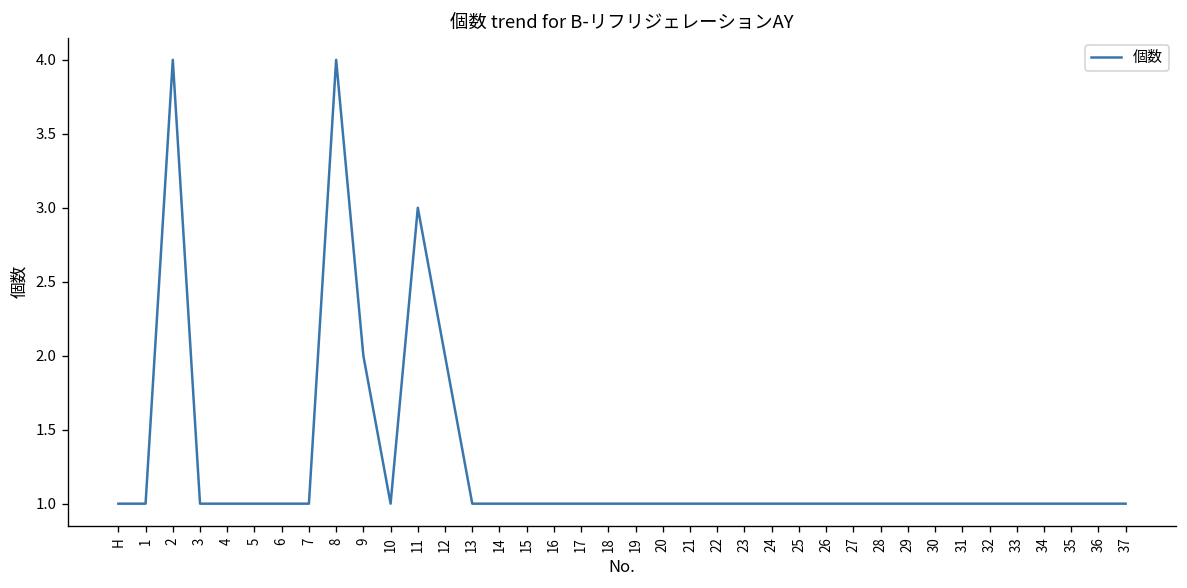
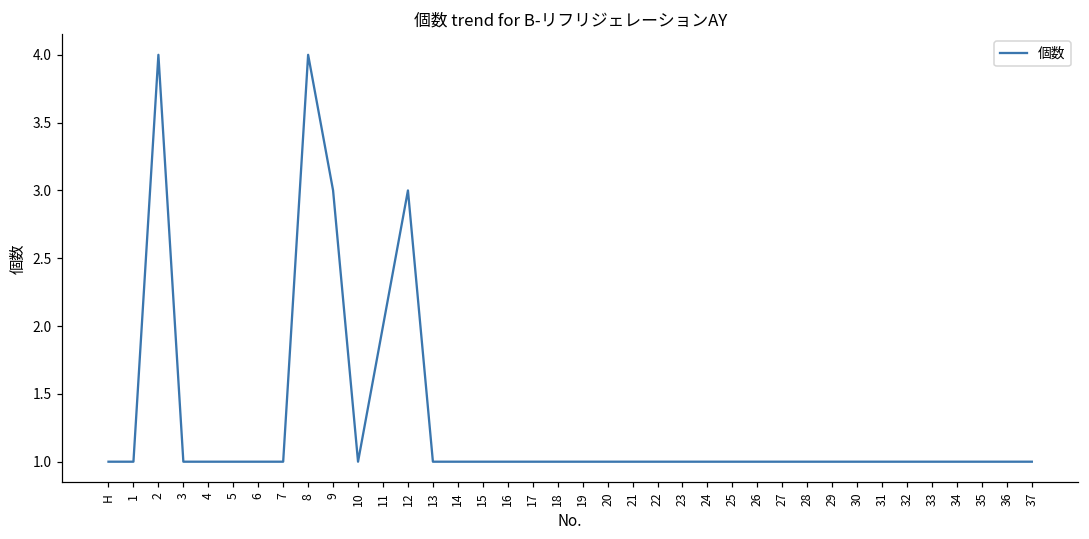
9: 2 -> 3
11: 3 -> 2
12: 2 -> 3
